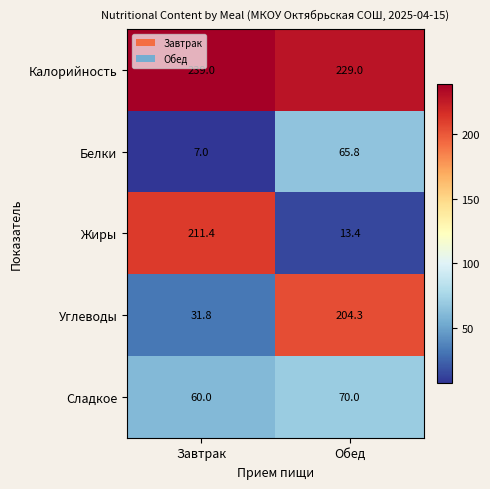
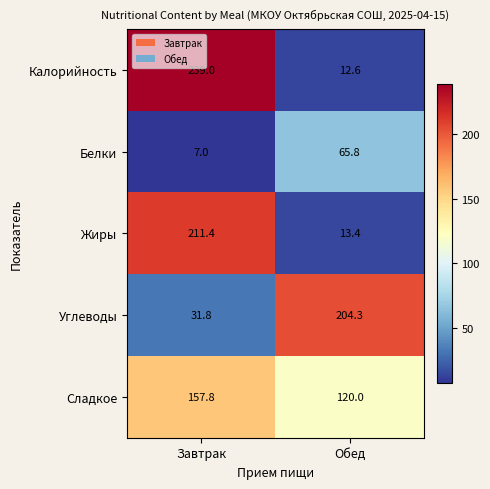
Калорийность, Обед: 229.0 -> 12.6
Сладкое, Завтрак: 60.0 -> 157.8
Сладкое, Обед: 70.0 -> 120.0
